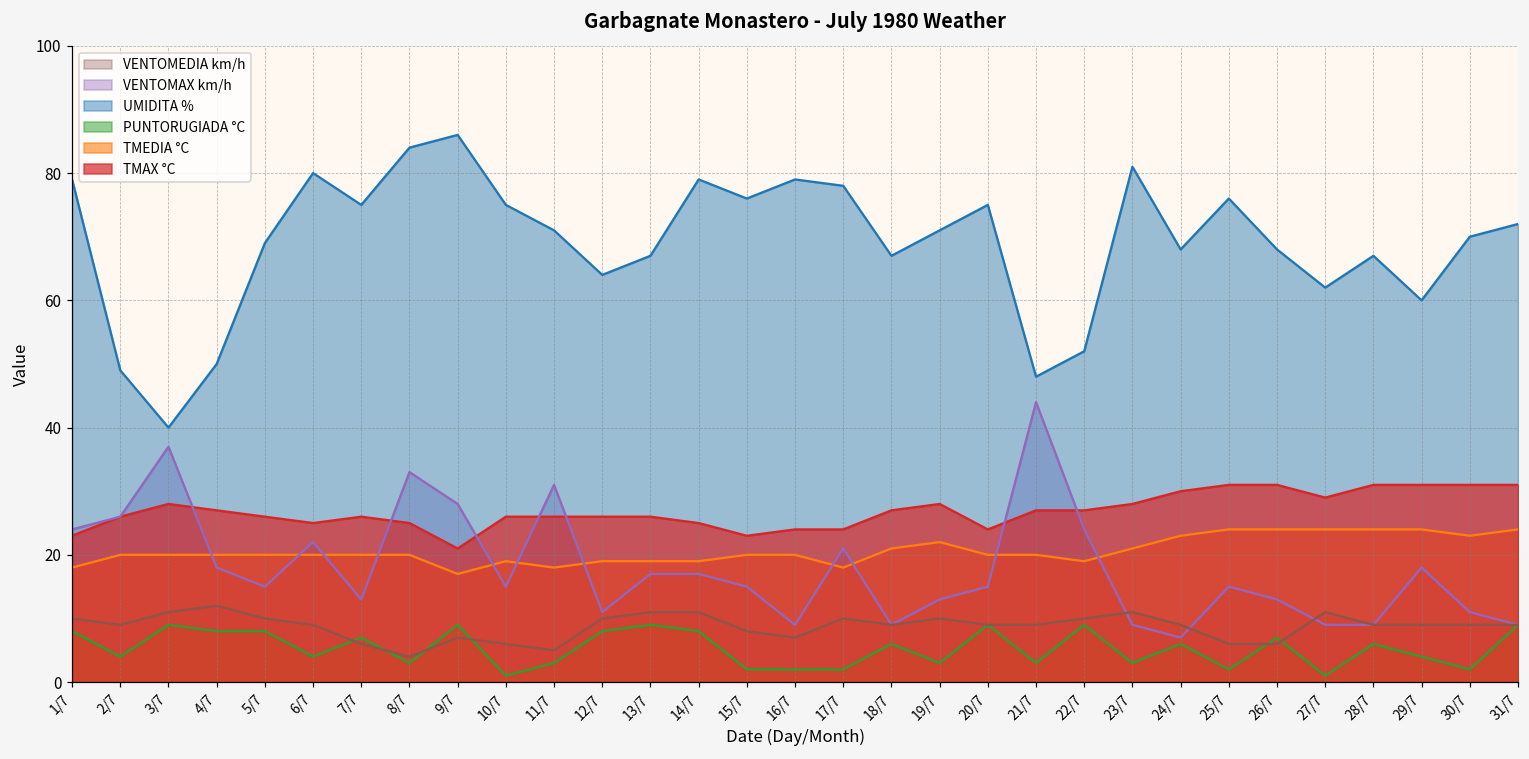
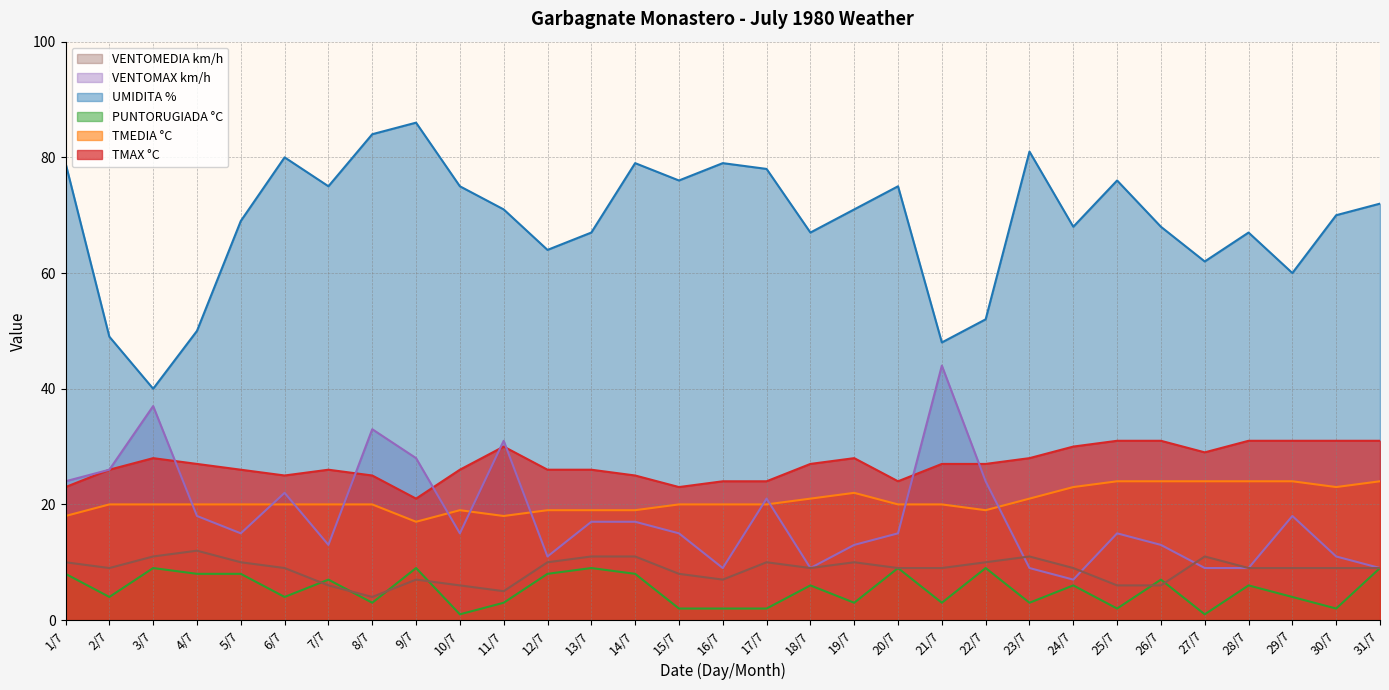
TMAX °C, 11/7: 26 -> 30
TMEDIA °C, 17/7: 18 -> 20
